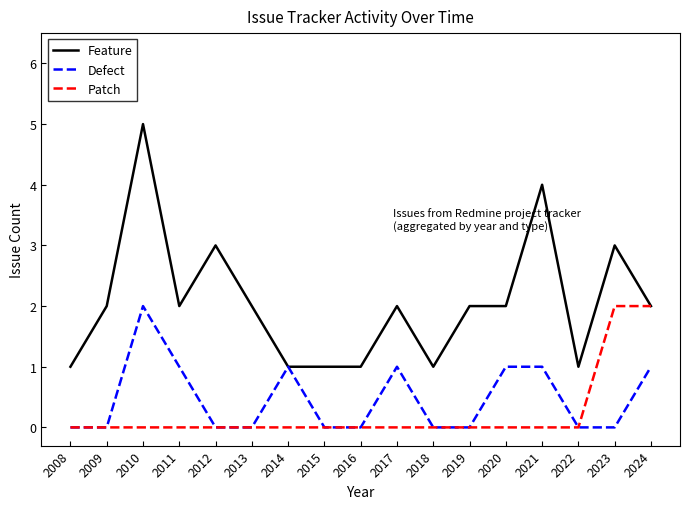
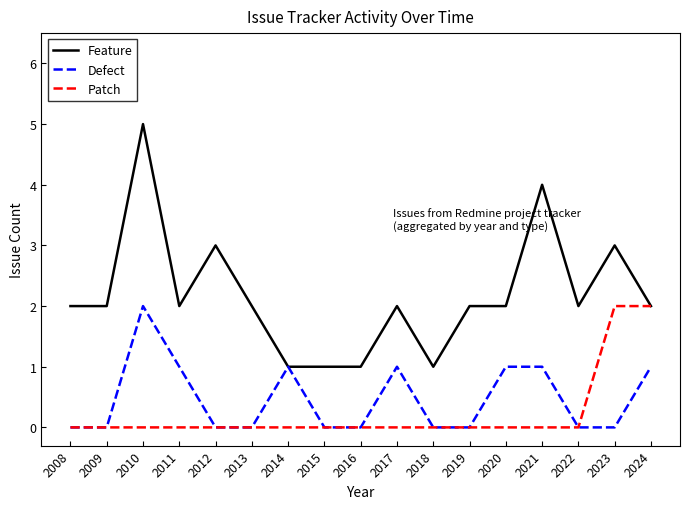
Feature, 2008: 1 -> 2
Feature, 2022: 1 -> 2
